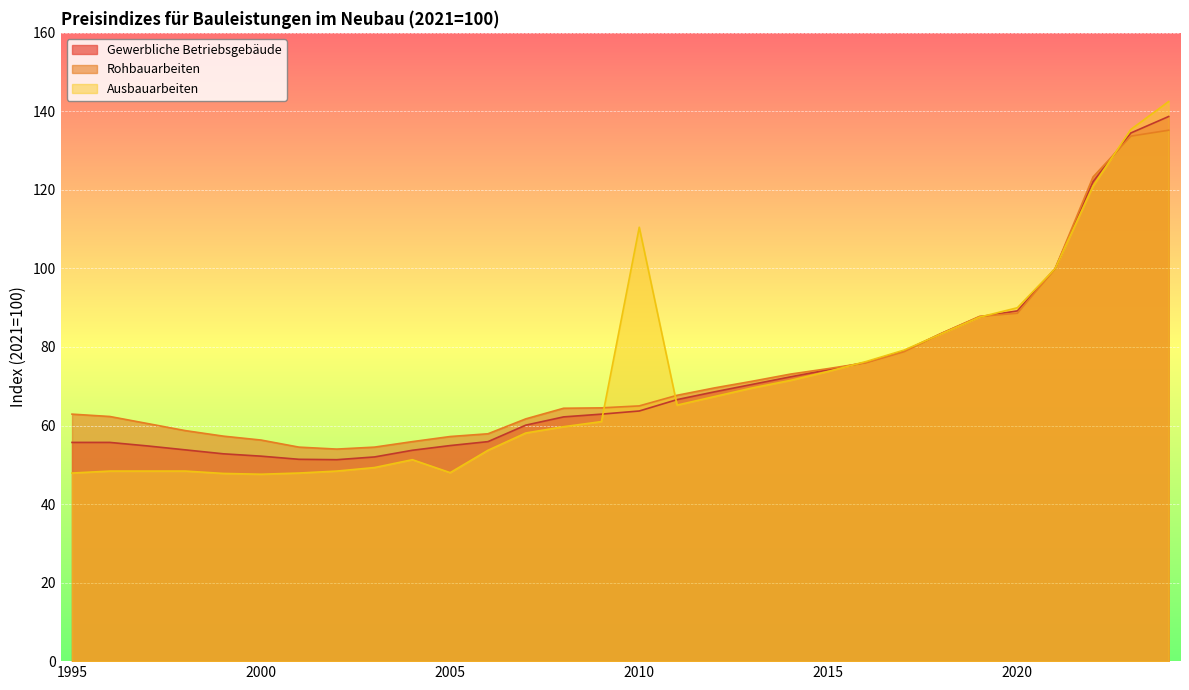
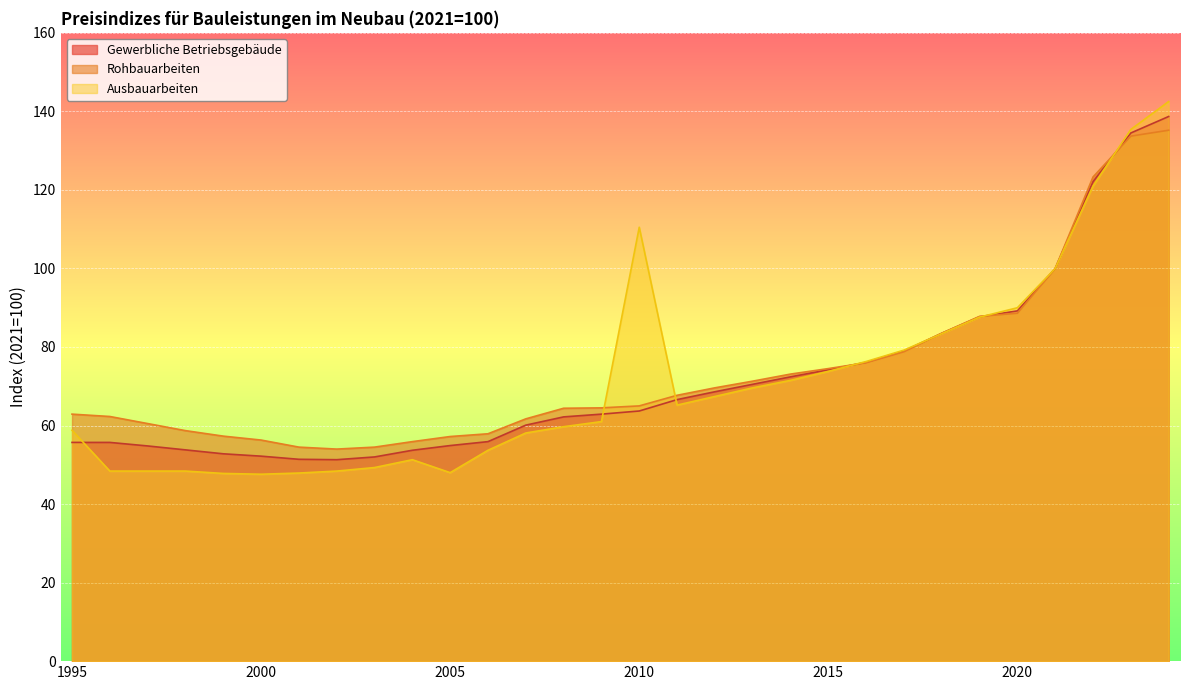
Ausbauarbeiten, 1995: 48 -> 59
